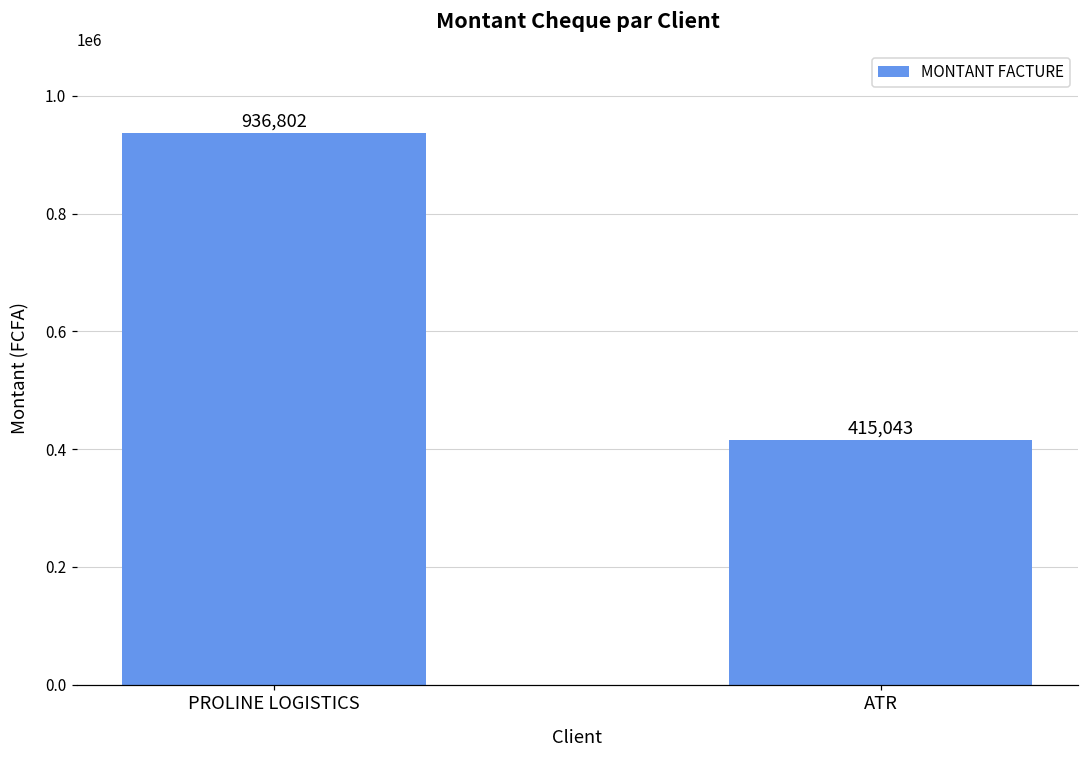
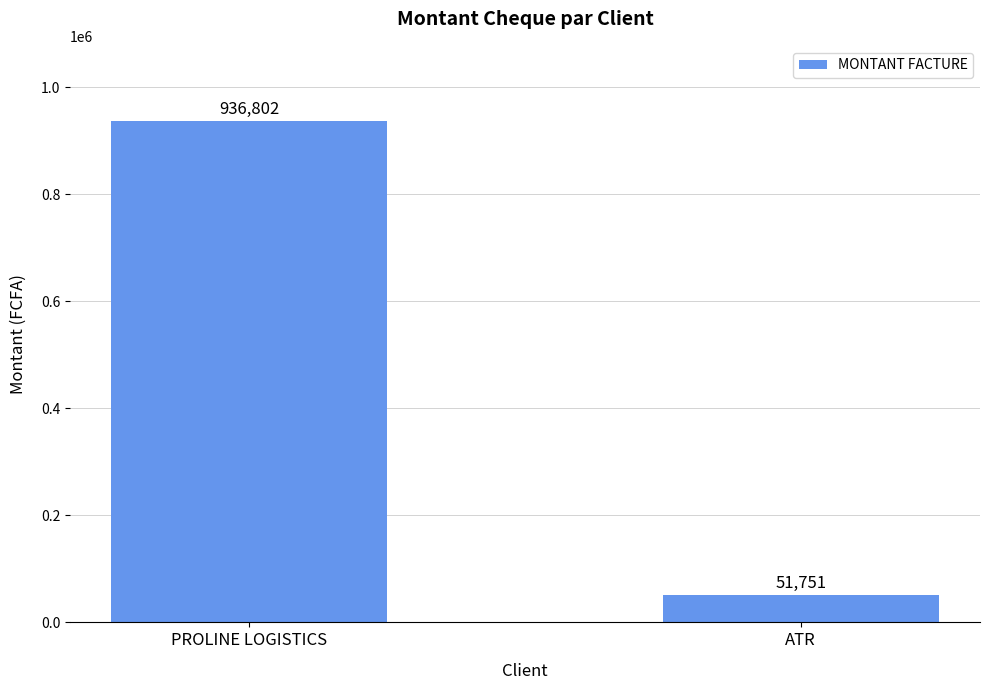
ATR: 415,043 -> 51,751
